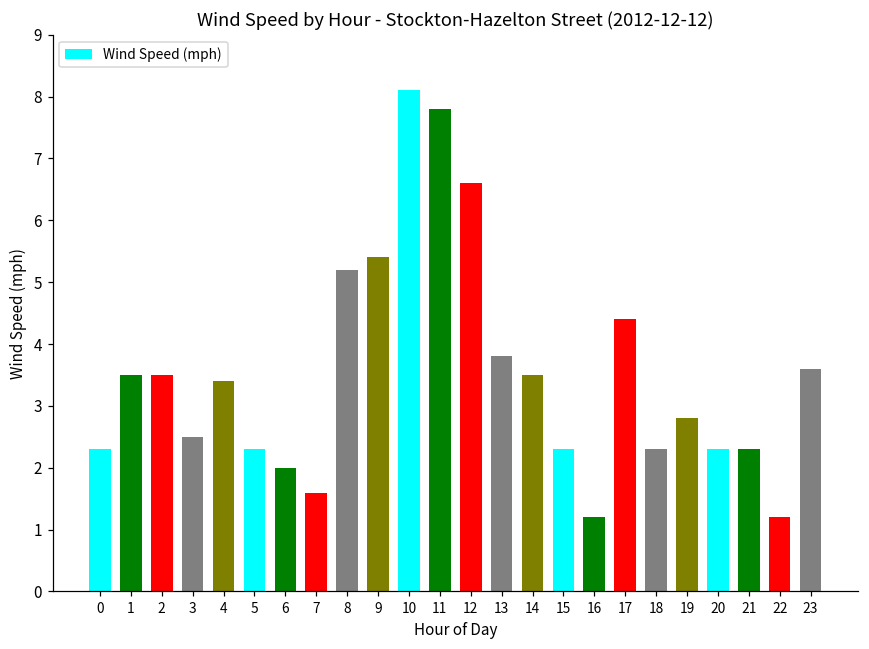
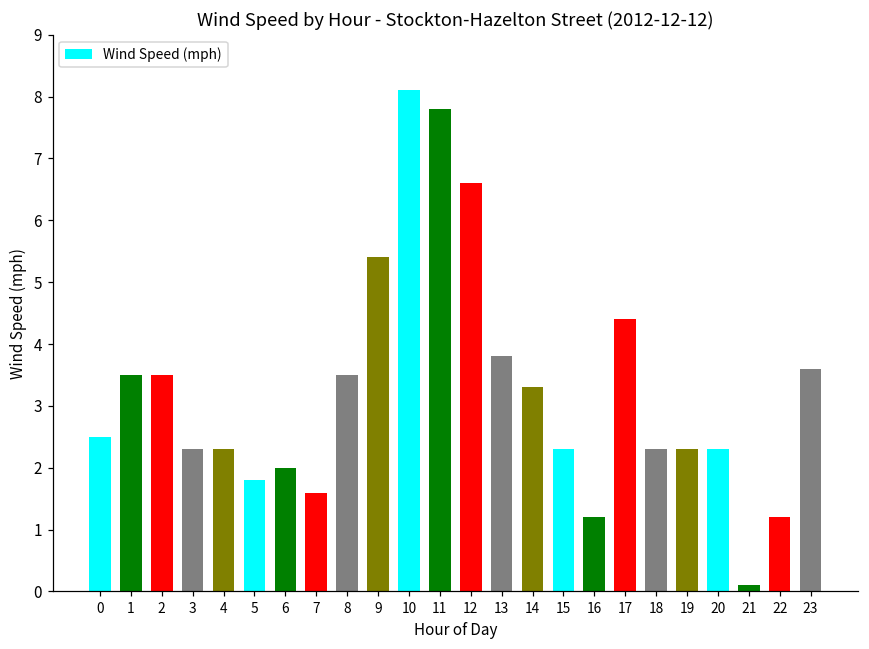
0: 2.3 -> 2.5
3: 2.5 -> 2.3
4: 3.4 -> 2.3
5: 2.3 -> 1.8
8: 5.2 -> 3.5
14: 3.5 -> 3.3
19: 2.8 -> 2.3
21: 2.3 -> 0.1
